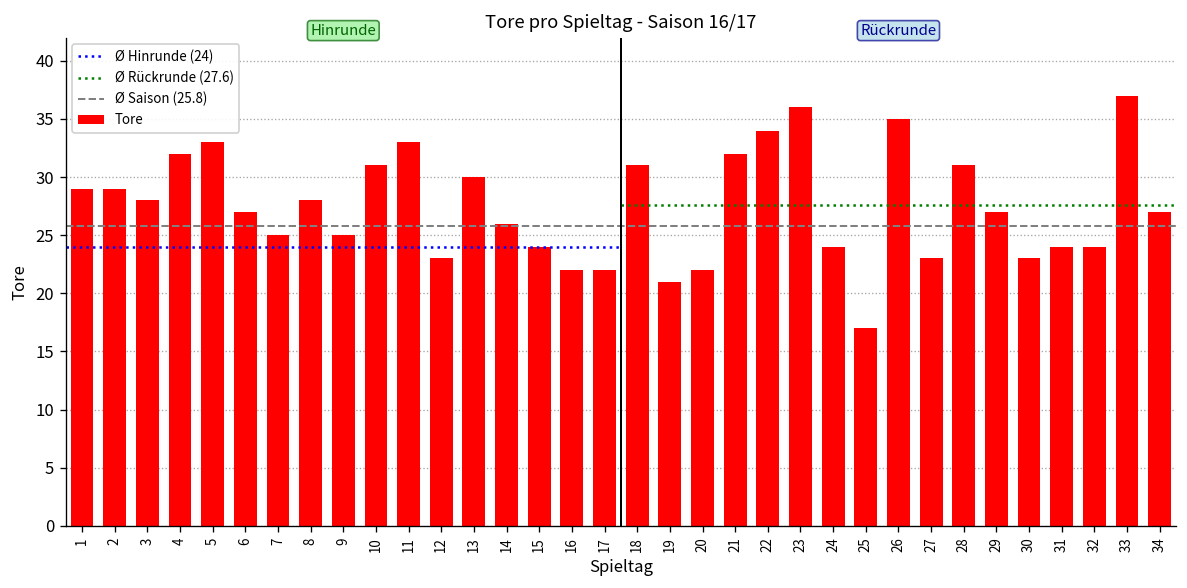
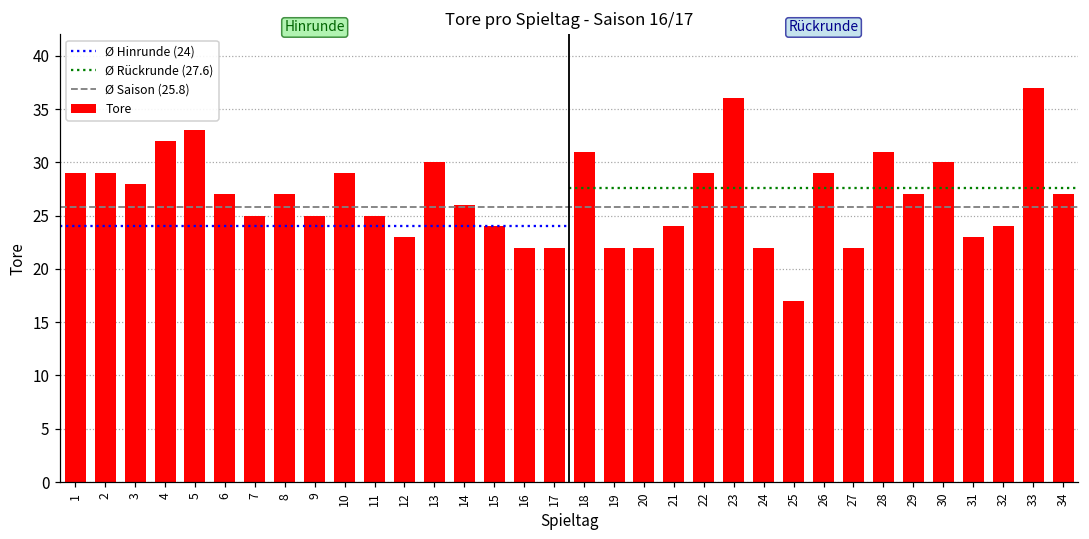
8: 28 -> 27
10: 31 -> 29
11: 33 -> 25
19: 21 -> 22
21: 32 -> 24
22: 34 -> 29
24: 24 -> 22
26: 35 -> 29
27: 23 -> 22
30: 23 -> 30
31: 24 -> 23
